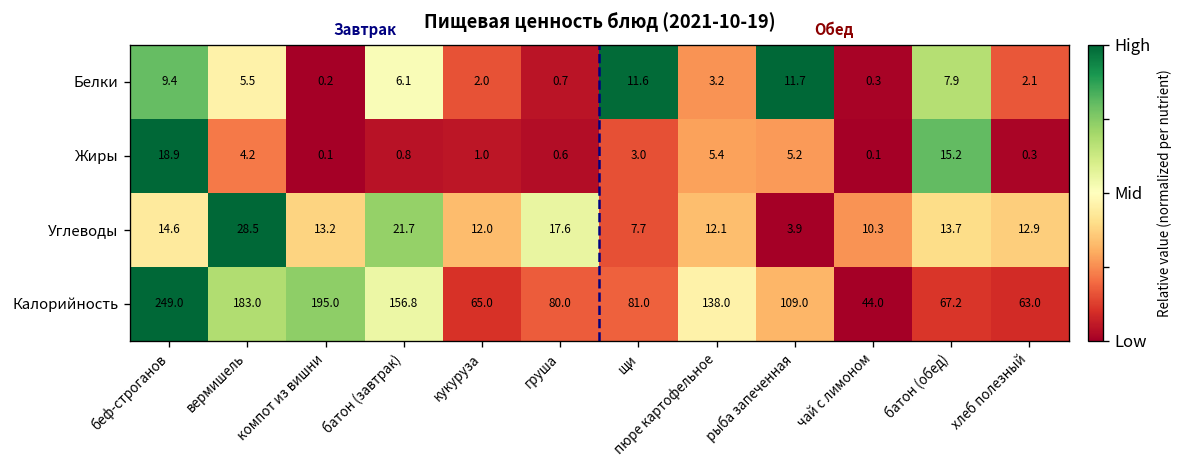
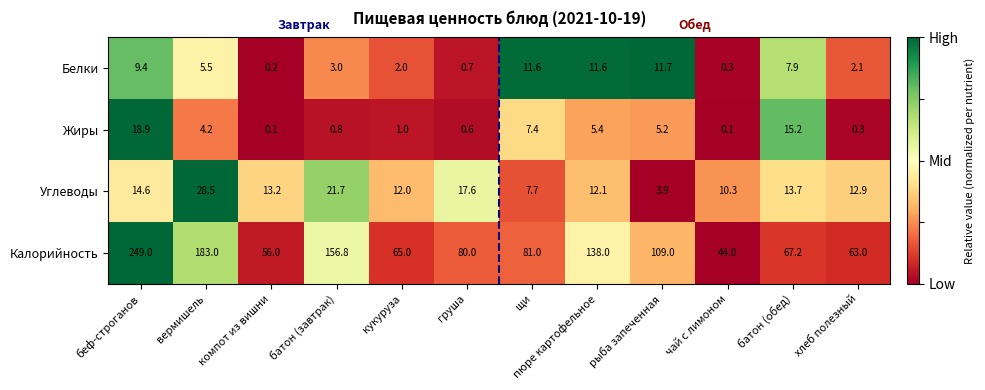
Белки, батон (завтрак): 6.1 -> 3.0
Белки, пюре картофельное: 3.2 -> 11.6
Жиры, щи: 3.0 -> 7.4
Калорийность, компот из вишни: 195.0 -> 56.0
